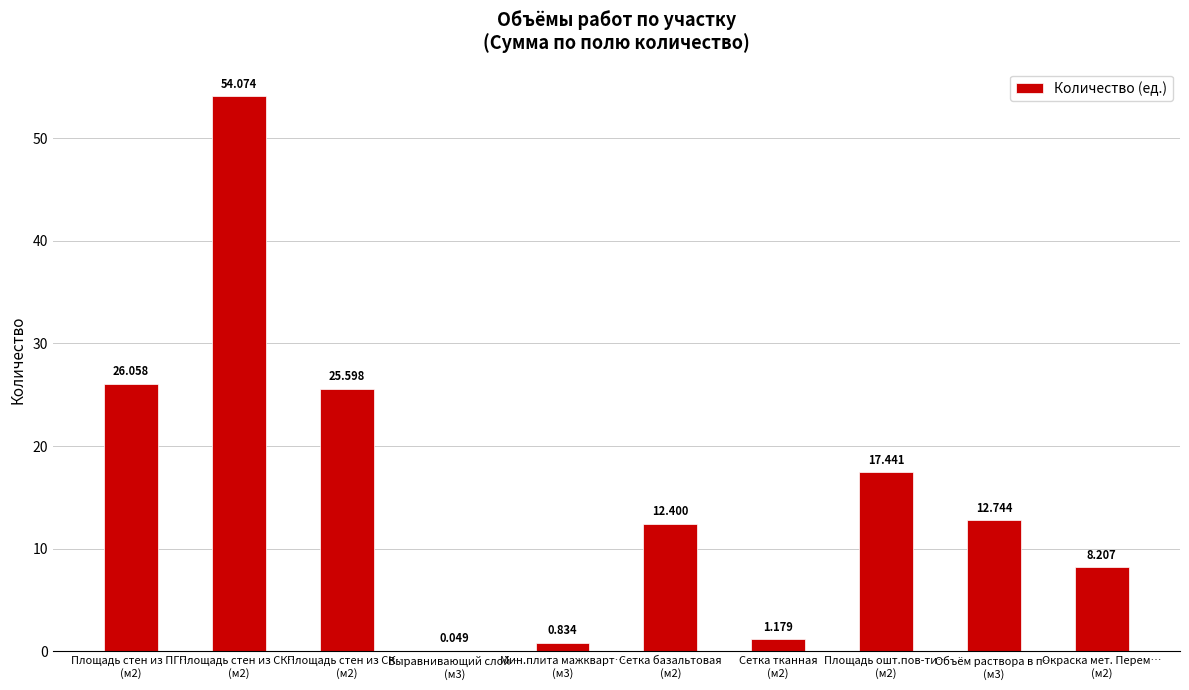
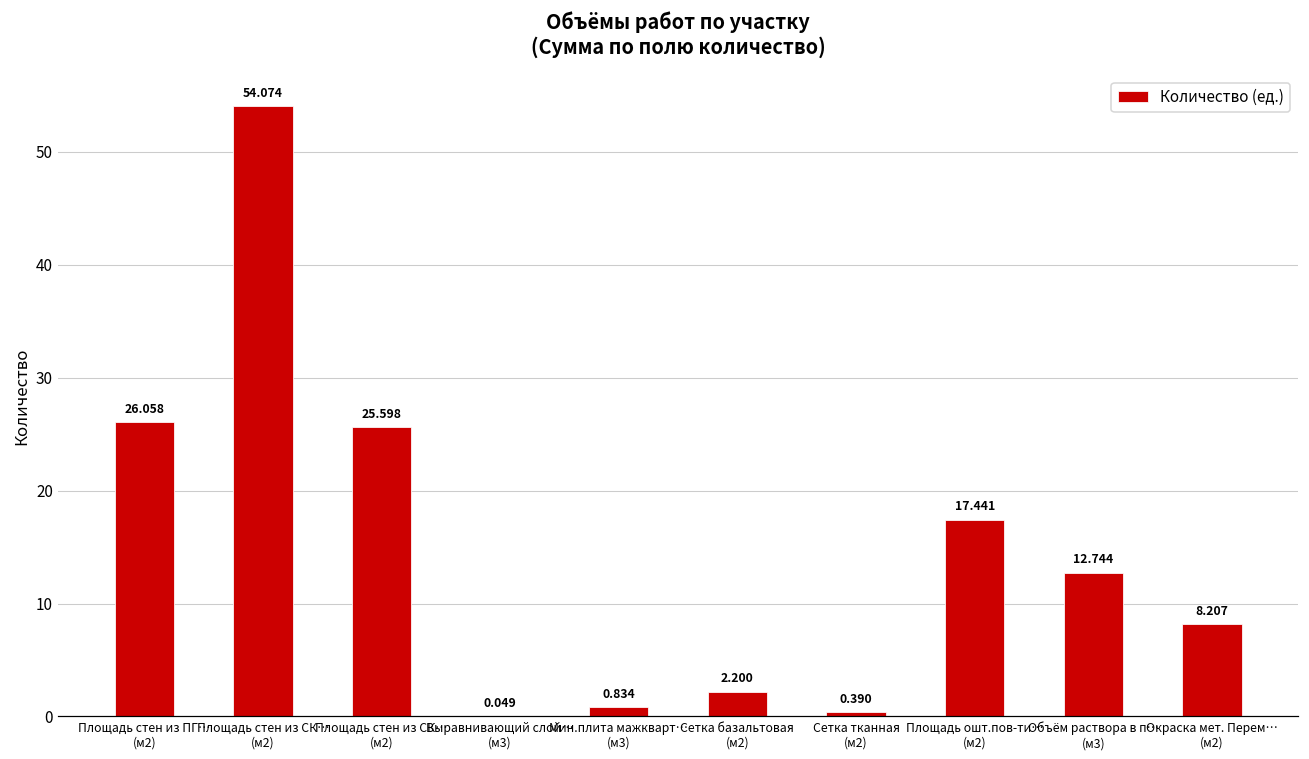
Сетка базальтовая (м2): 12.400 -> 2.200
Сетка тканная (м2): 1.179 -> 0.390
